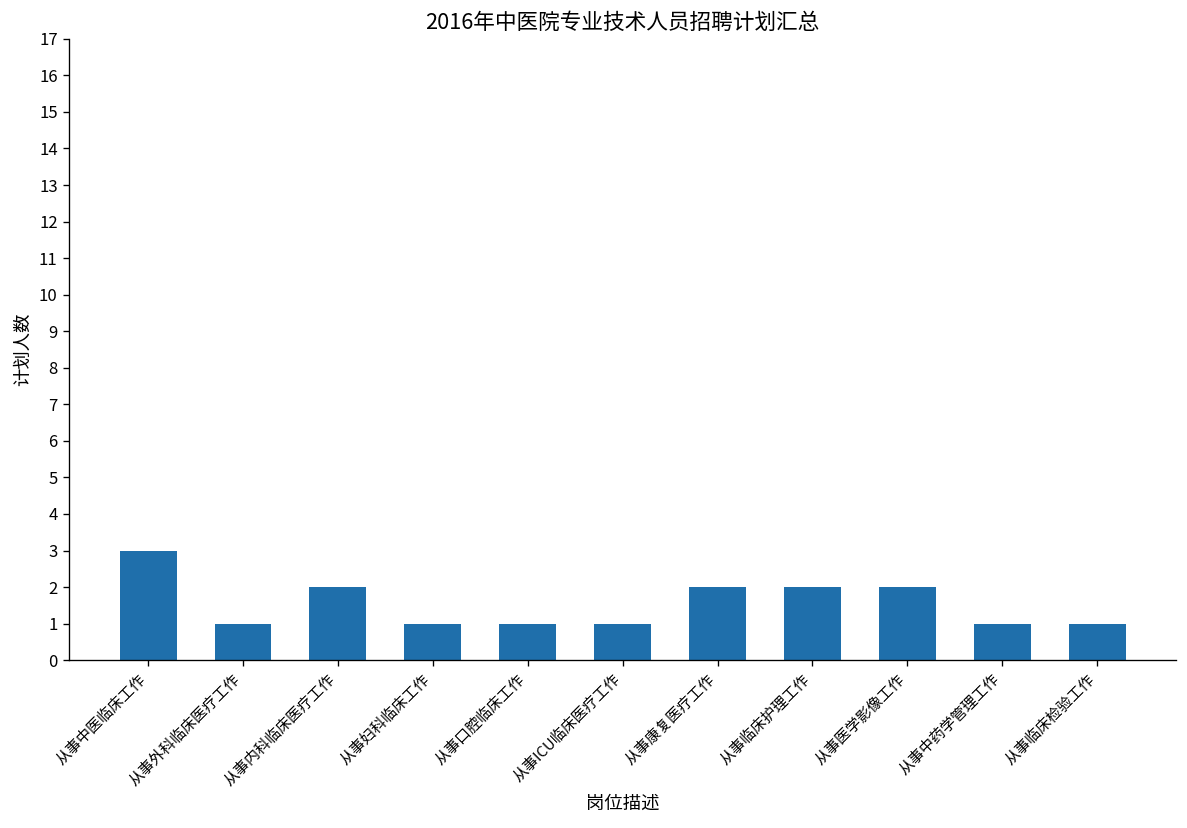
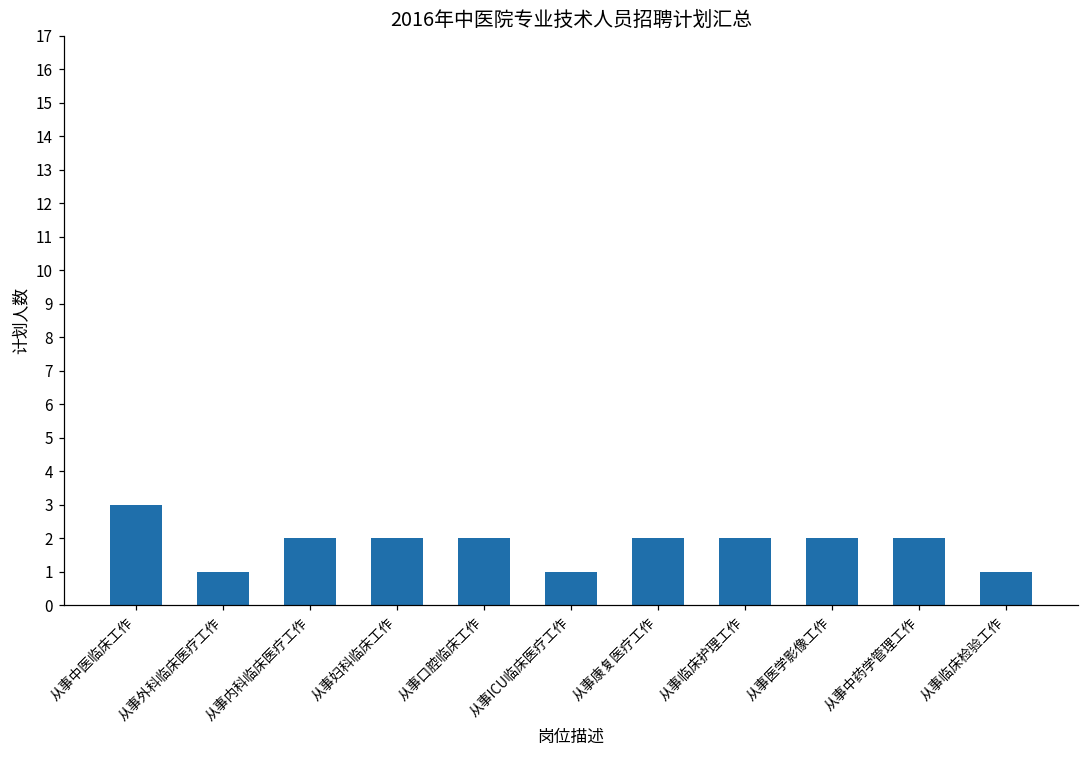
从事妇科临床工作: 1 -> 2
从事口腔临床工作: 1 -> 2
从事中药学管理工作: 1 -> 2
